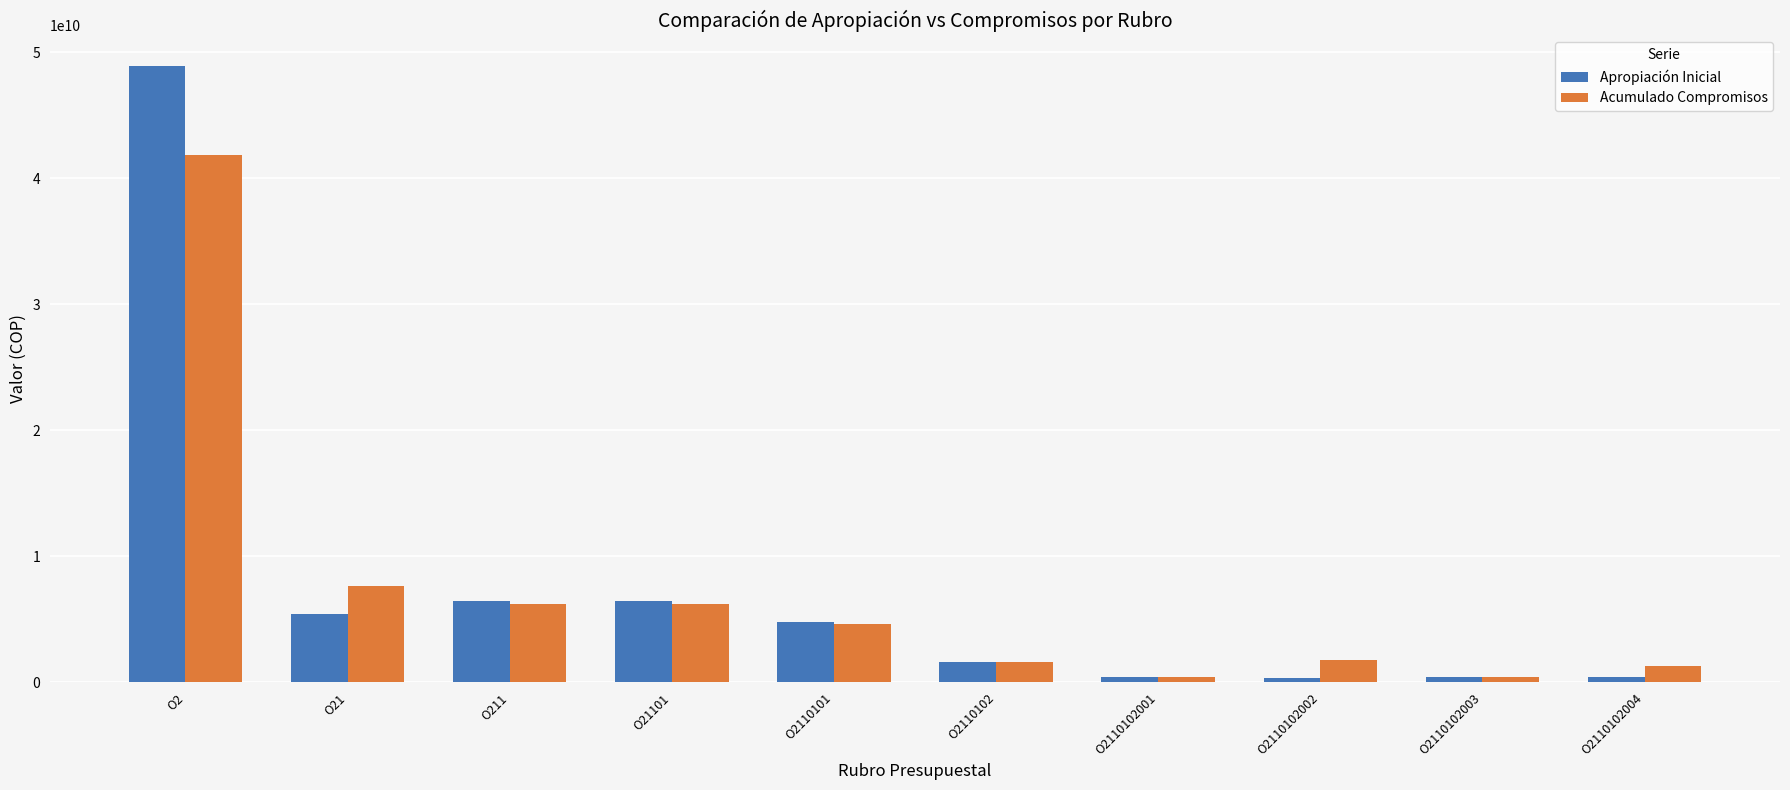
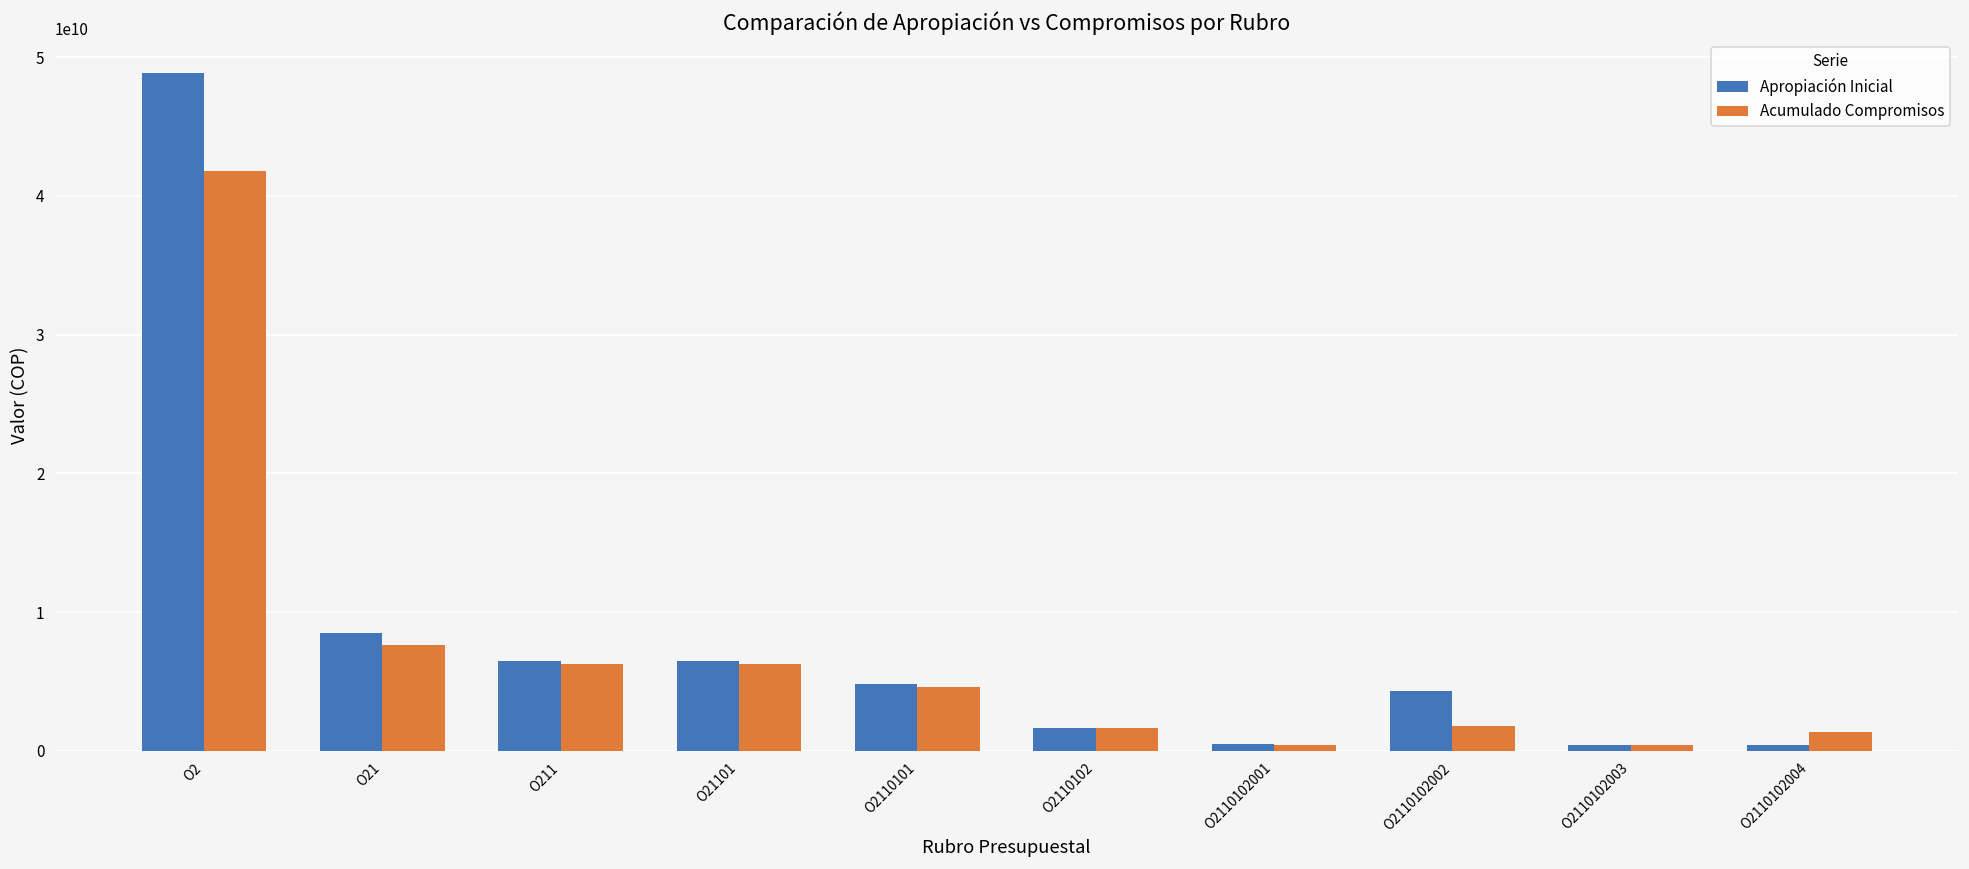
Apropiación Inicial, O21: 5500000000 -> 8500000000
Apropiación Inicial, O2110102002: 300000000 -> 4300000000
